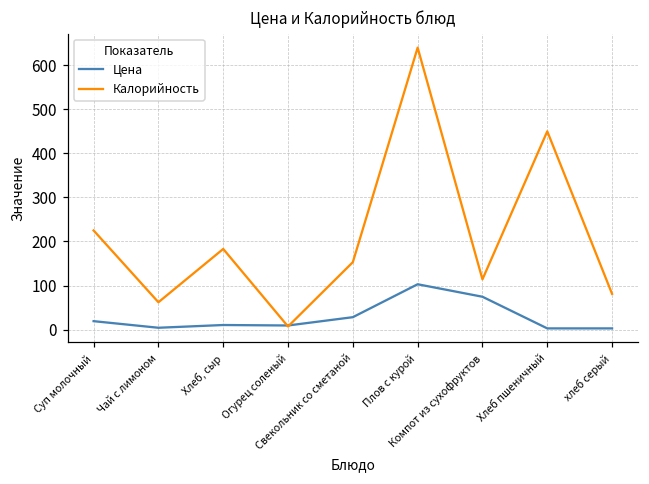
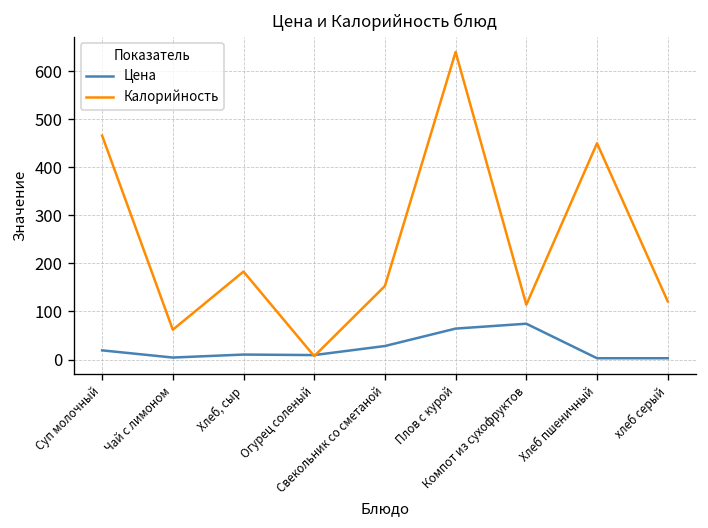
Калорийность, Суп молочный: 230 -> 470
Цена, Плов с курой: 100 -> 60
Калорийность, хлеб серый: 80 -> 120
